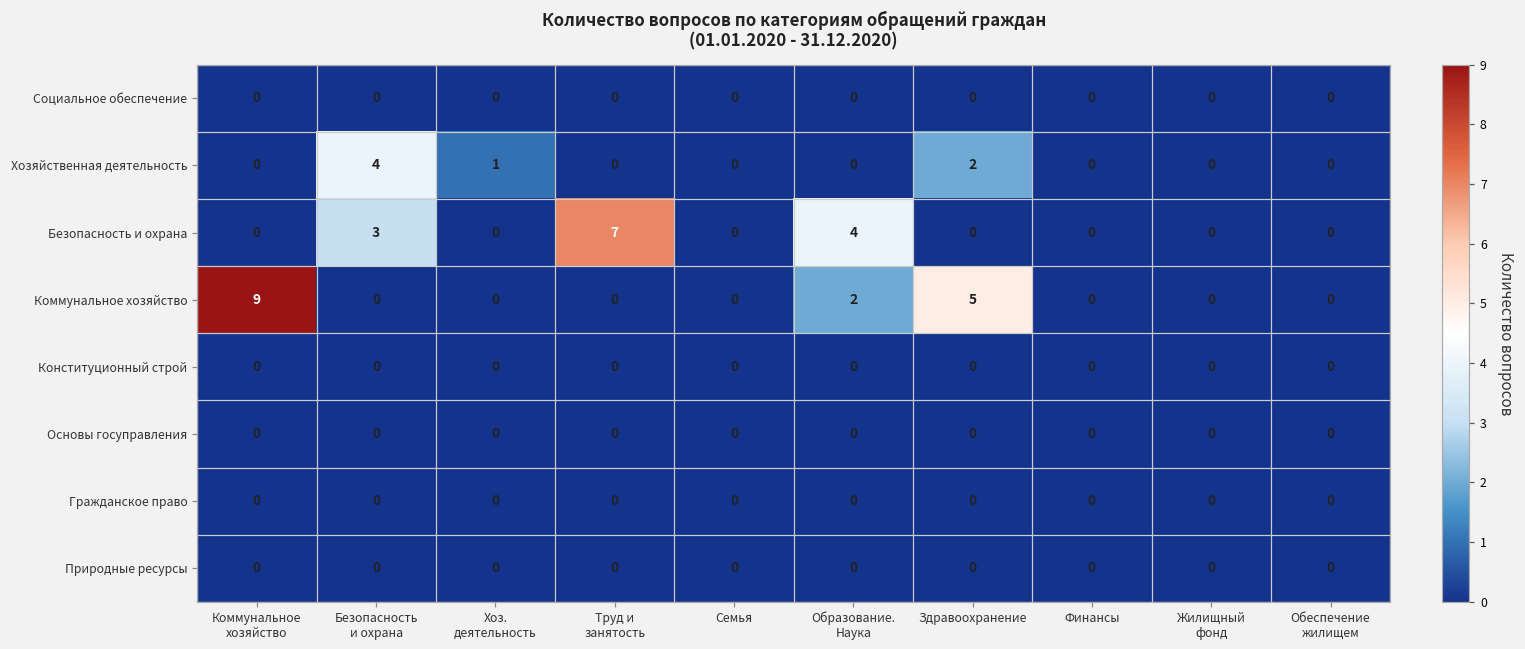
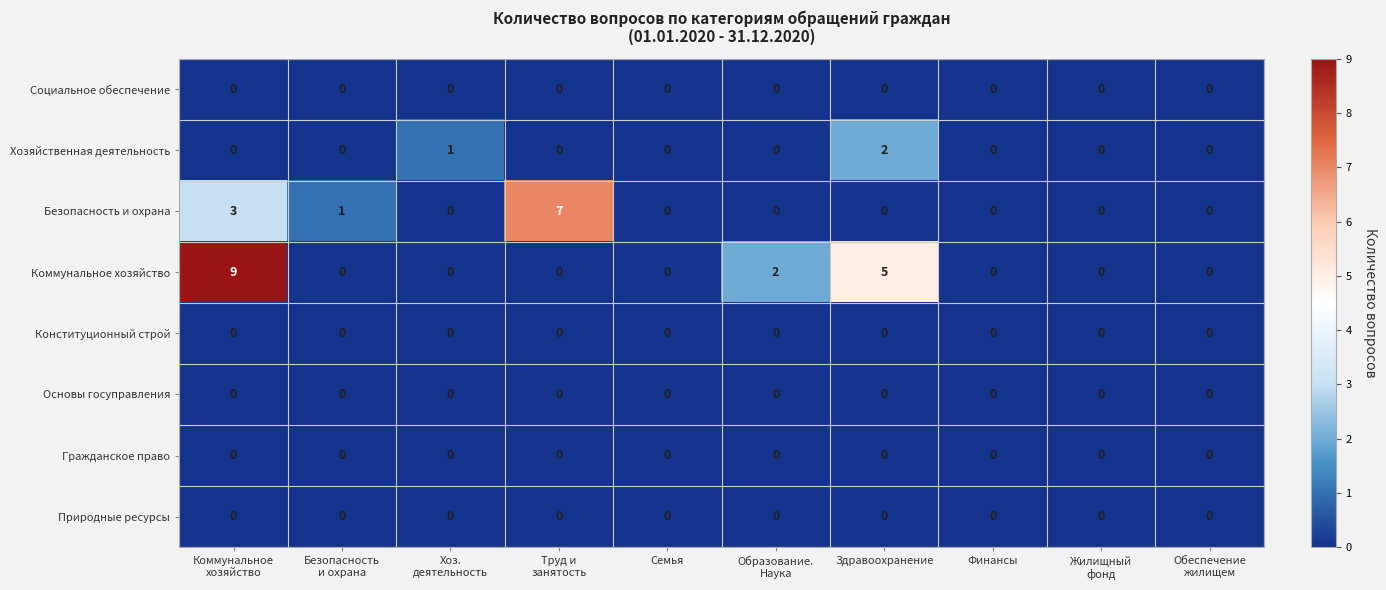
Хозяйственная деятельность, Безопасность и охрана: 4 -> 0
Безопасность и охрана, Коммунальное хозяйство: 0 -> 3
Безопасность и охрана, Безопасность и охрана: 3 -> 1
Безопасность и охрана, Образование. Наука: 4 -> 0
